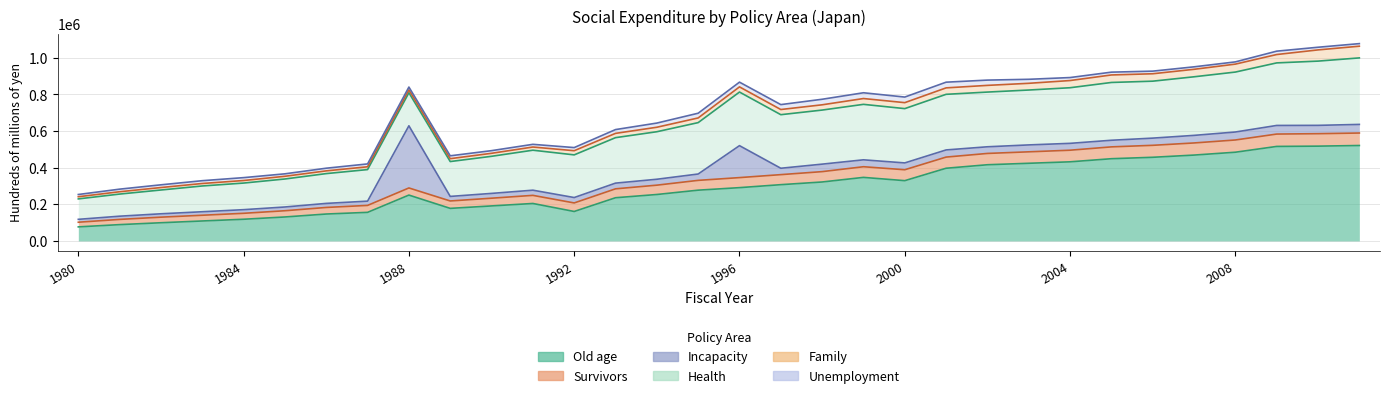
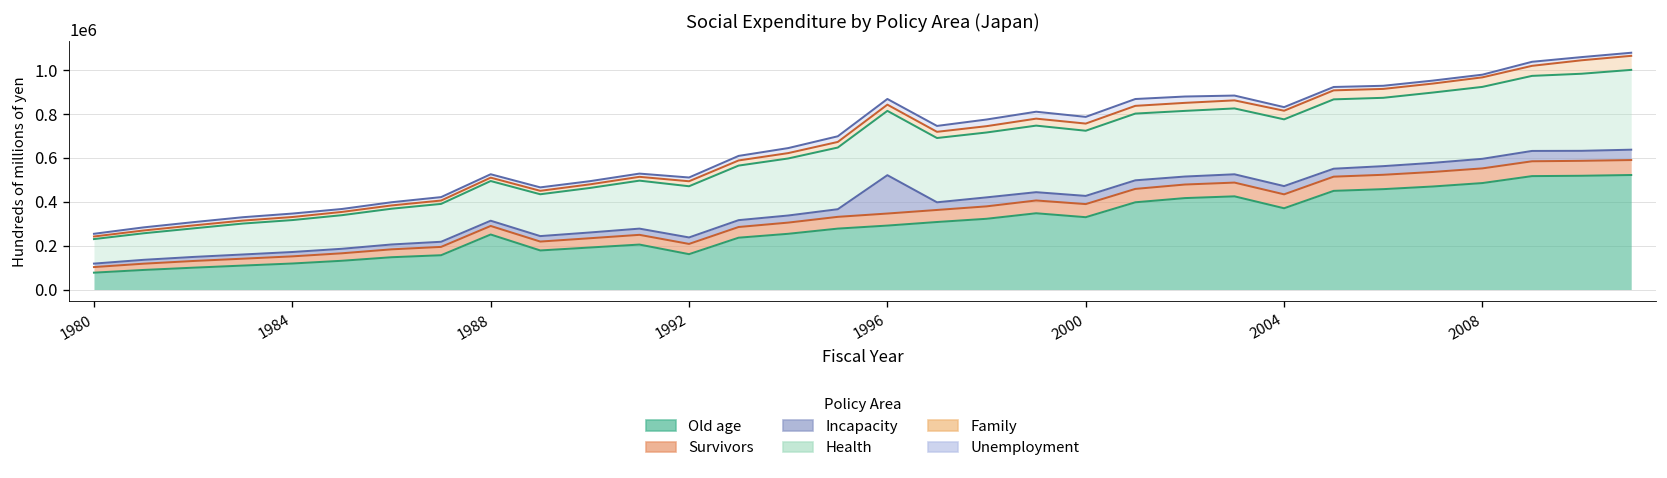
Incapacity, 1988: 340000 -> 20000
Old age, 2004: 430000 -> 370000
